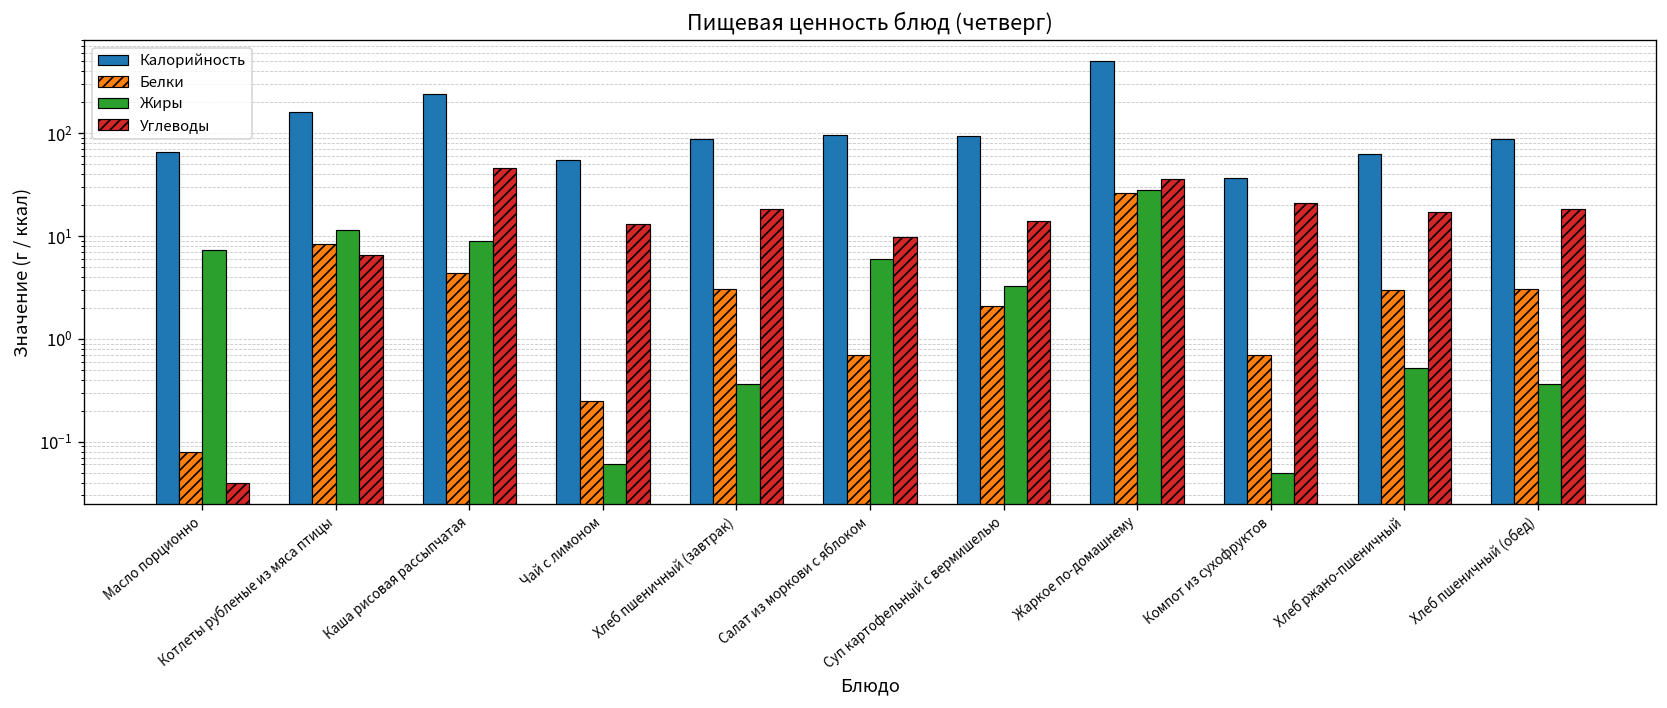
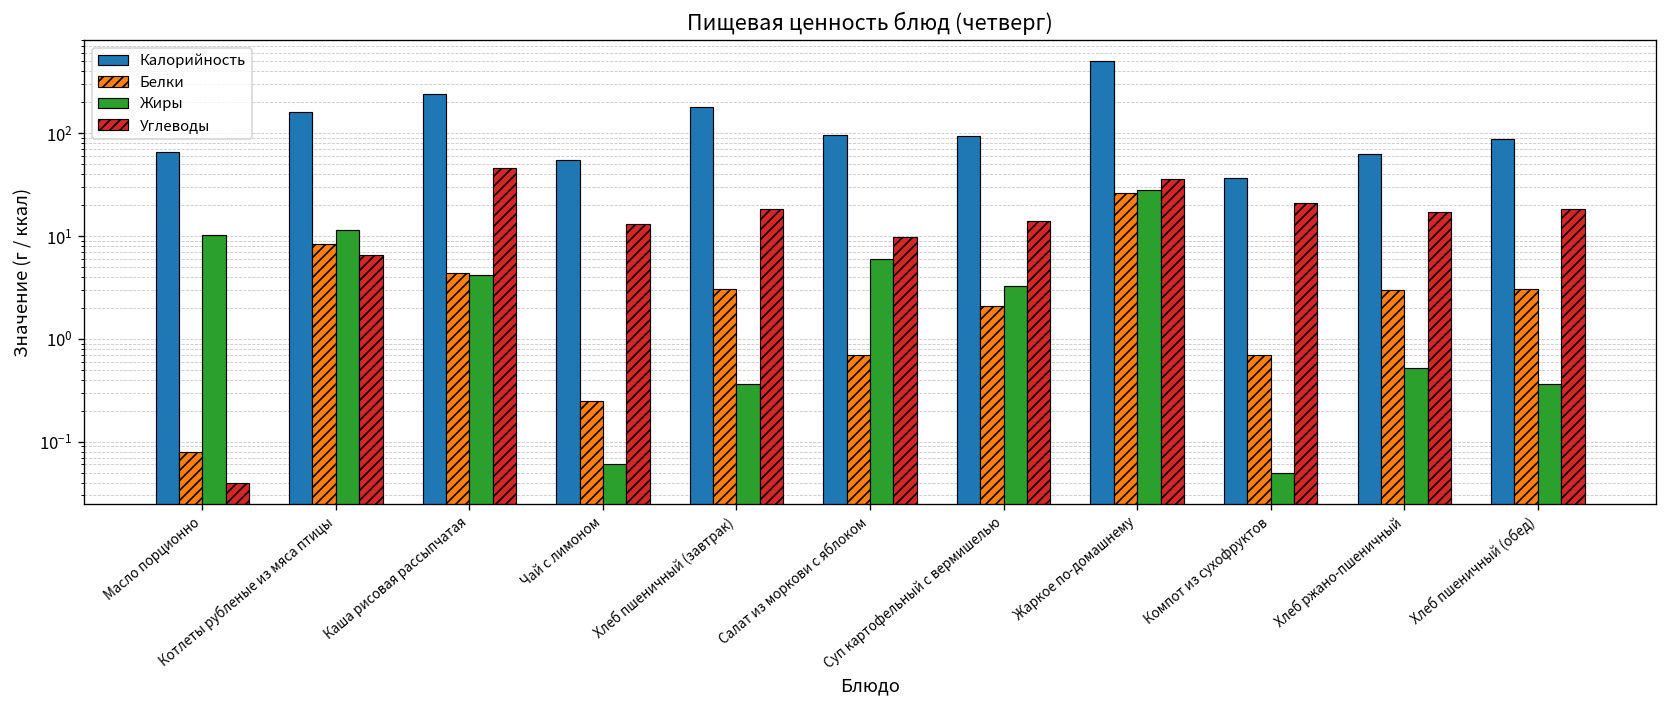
Жиры, Масло порционно: 7 -> 10
Жиры, Каша рисовая рассыпчатая: 9 -> 4
Калорийность, Хлеб пшеничный (завтрак): 90 -> 180
